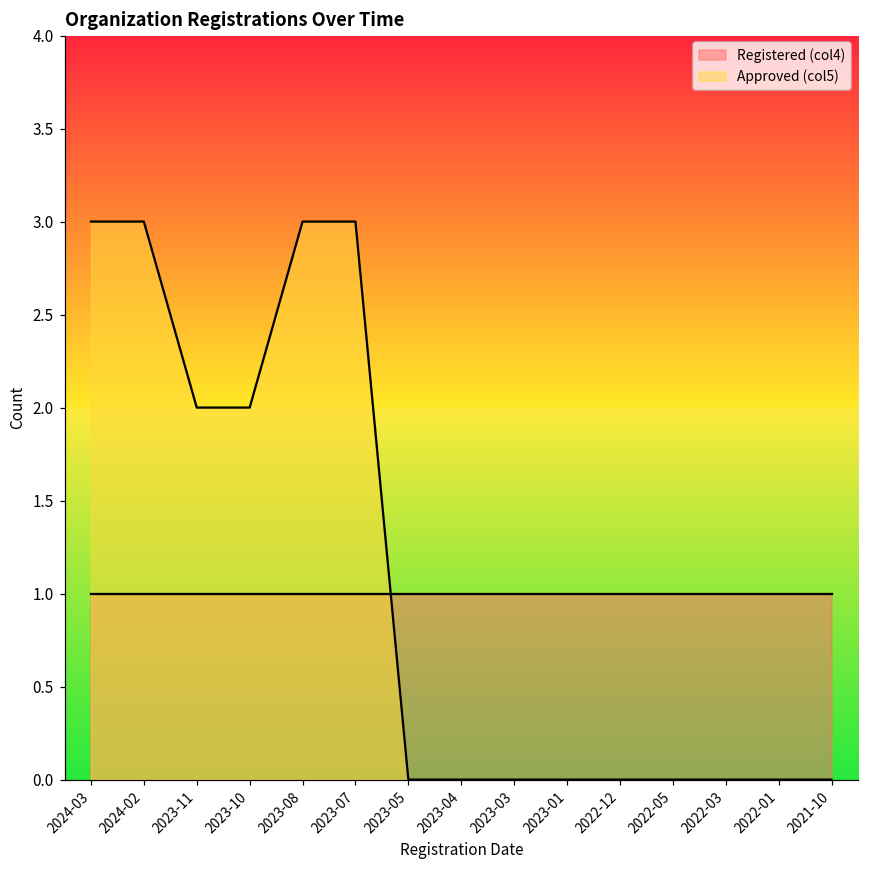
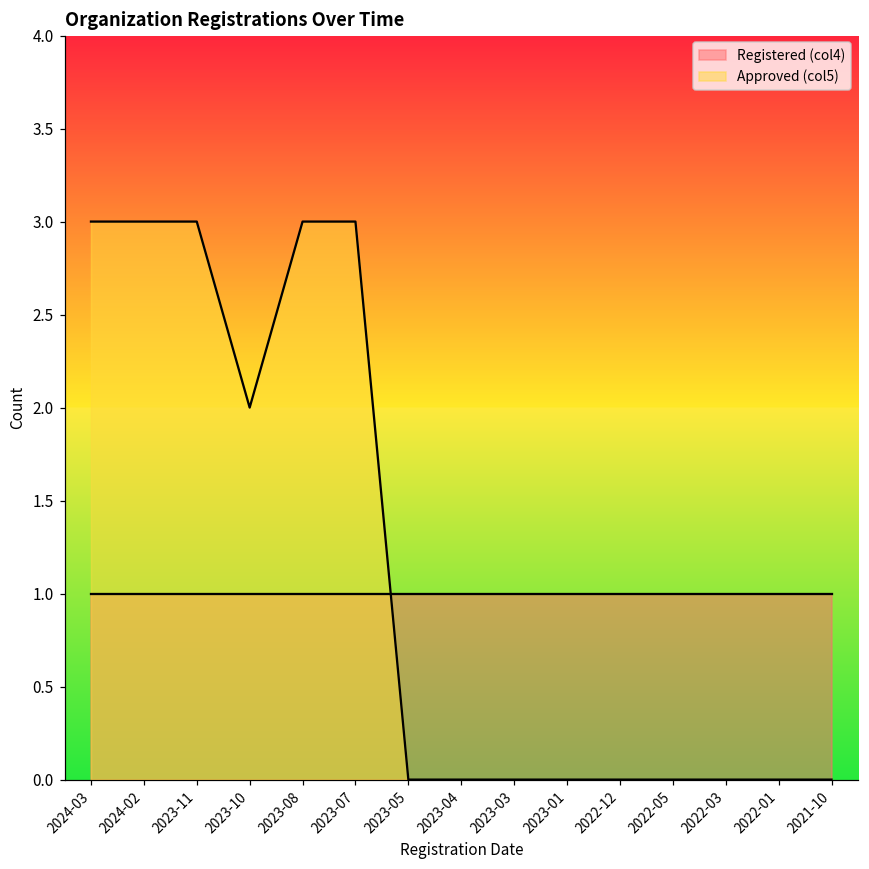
Approved (col5), 2023-11: 2 -> 3
